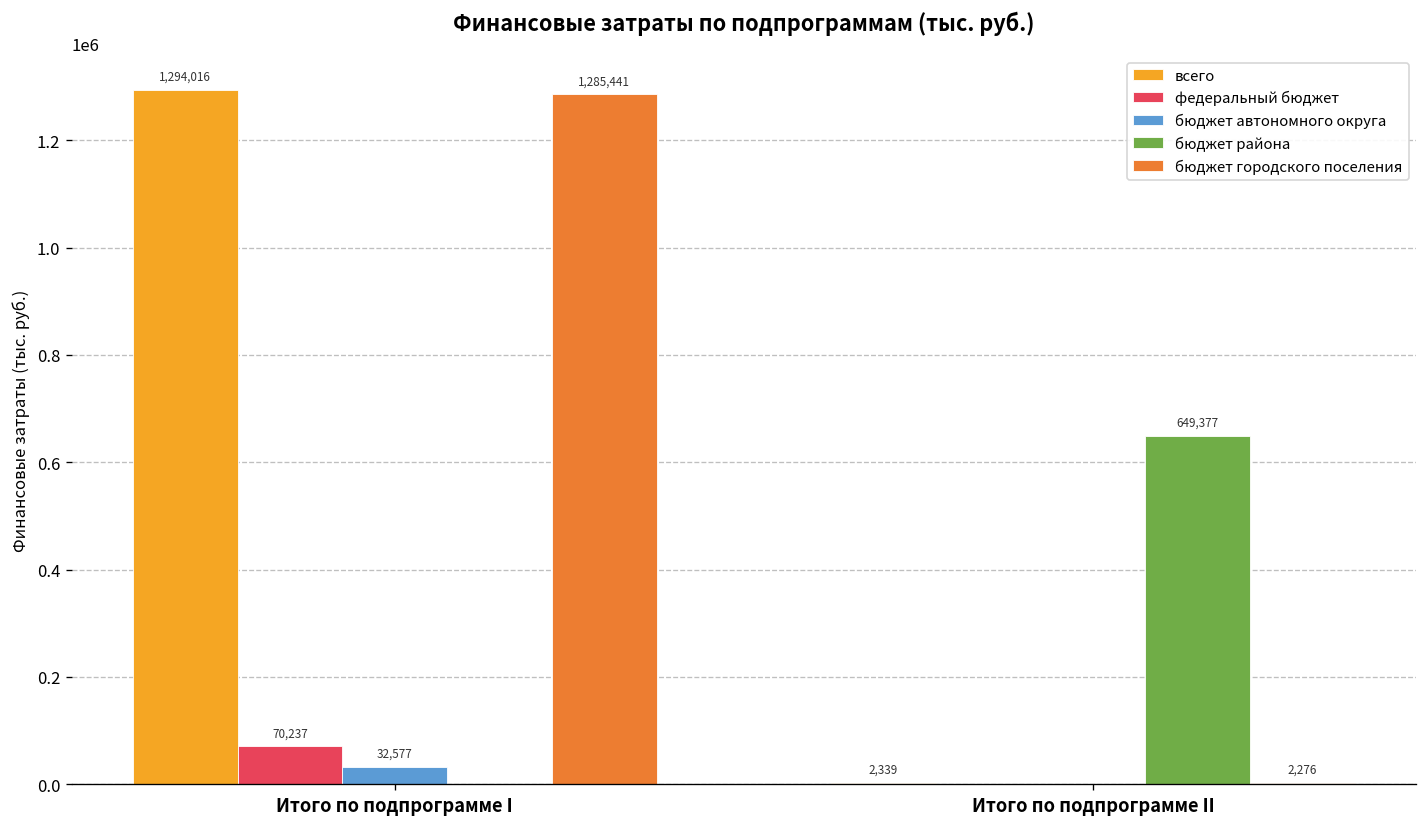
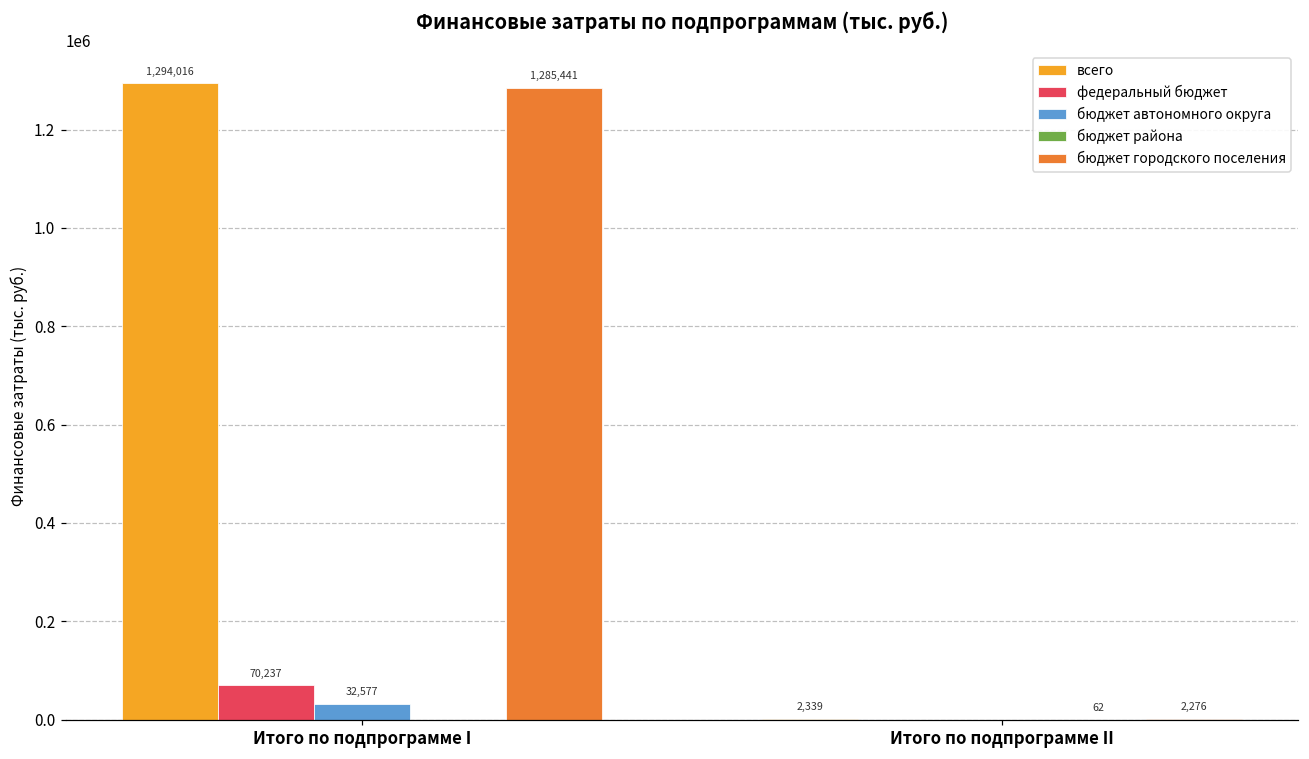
бюджет района, Итого по подпрограмме II: 649,377 -> 62
